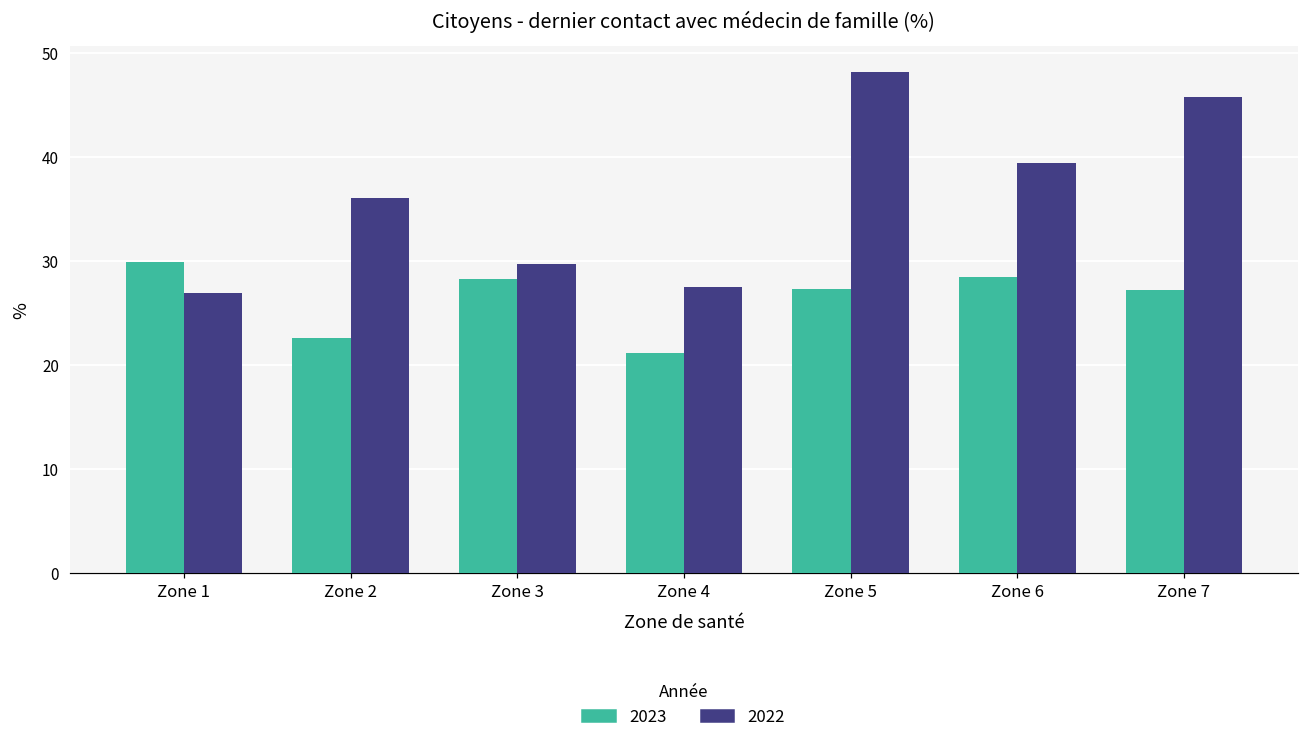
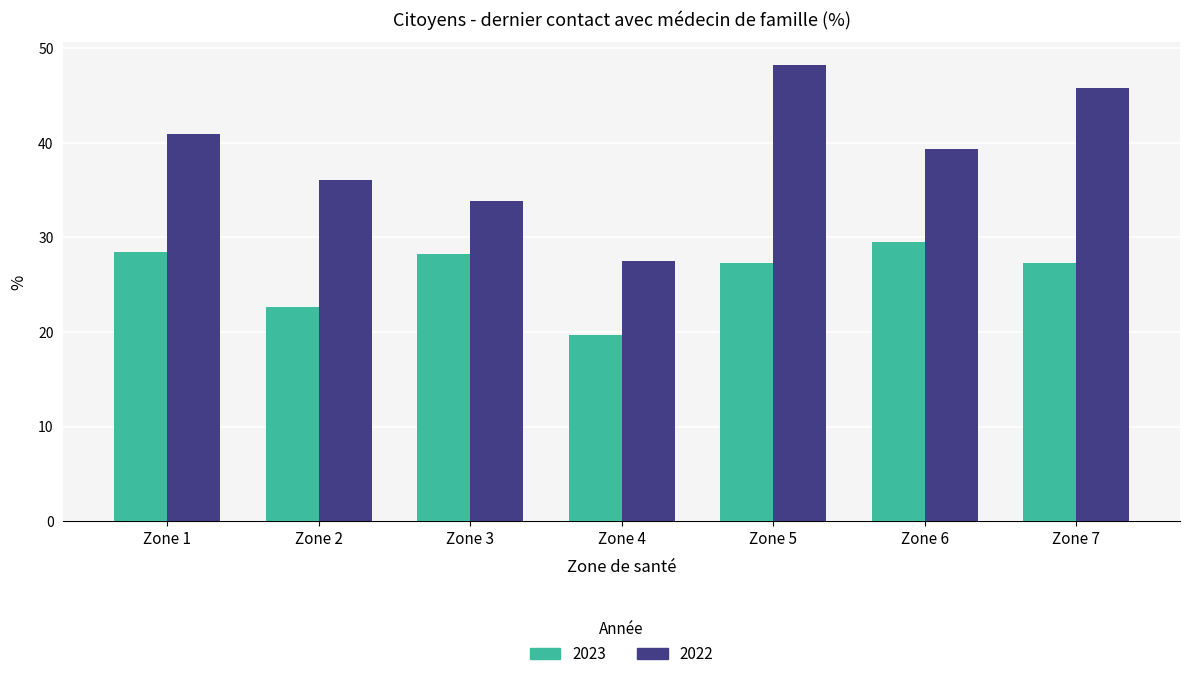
2023, Zone 1: 30 -> 28
2022, Zone 1: 27 -> 41
2022, Zone 3: 30 -> 34
2023, Zone 4: 21 -> 20
2023, Zone 6: 28 -> 30
